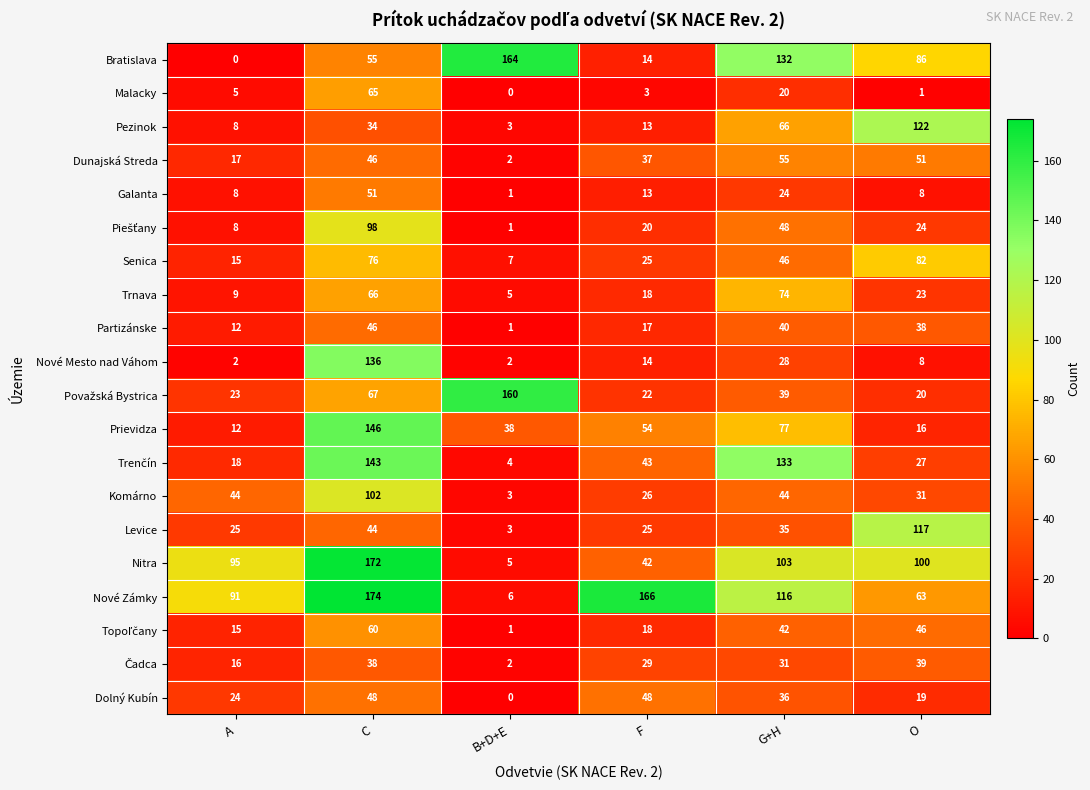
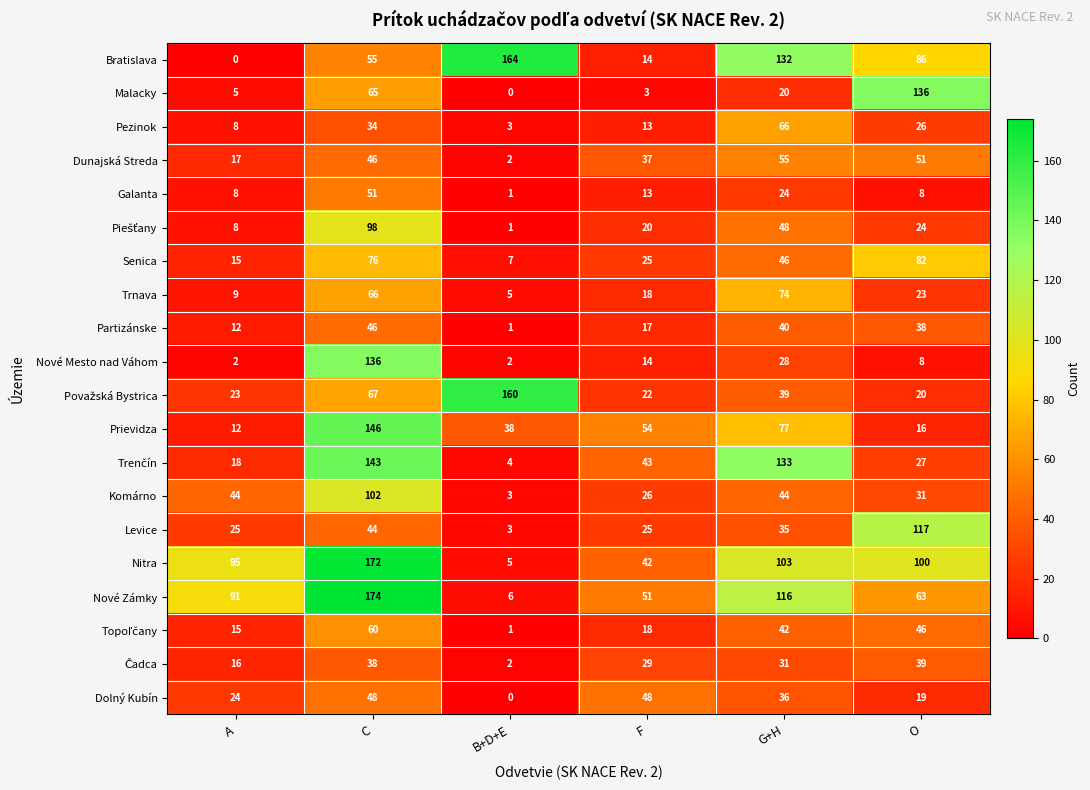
Malacky, O: 1 -> 136
Pezinok, O: 122 -> 26
Nové Zámky, F: 166 -> 51
